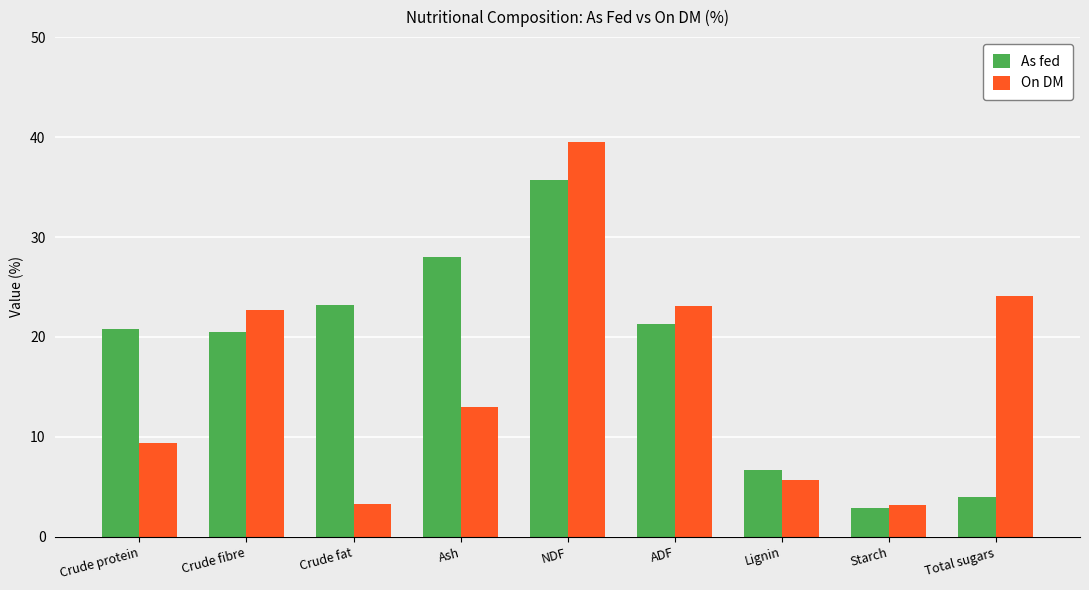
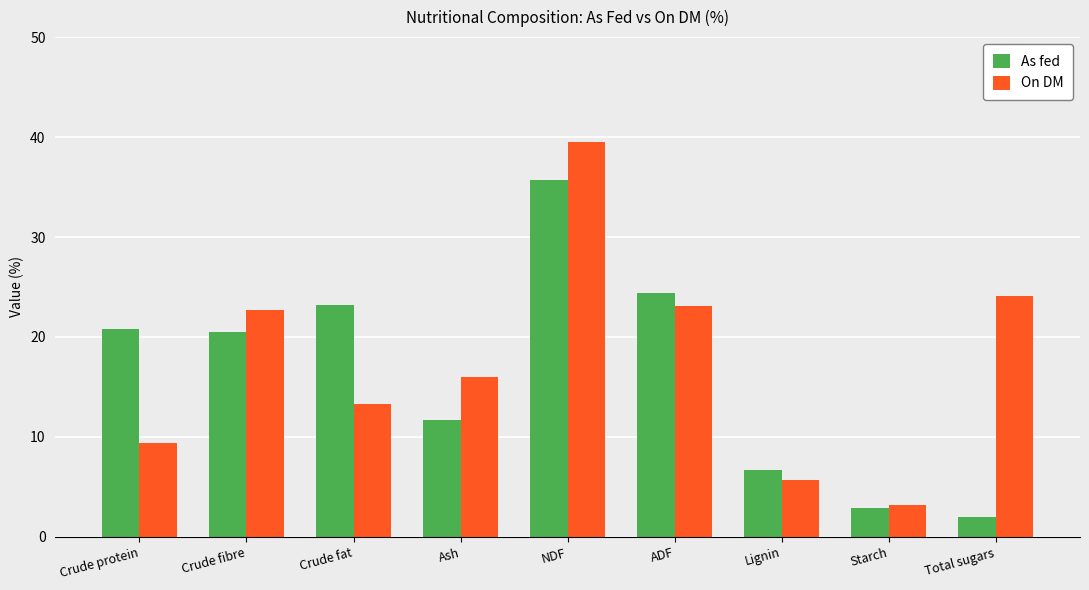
On DM, Crude fat: 3 -> 13
As fed, Ash: 28 -> 12
On DM, Ash: 13 -> 16
As fed, ADF: 21 -> 24
As fed, Total sugars: 4 -> 2
